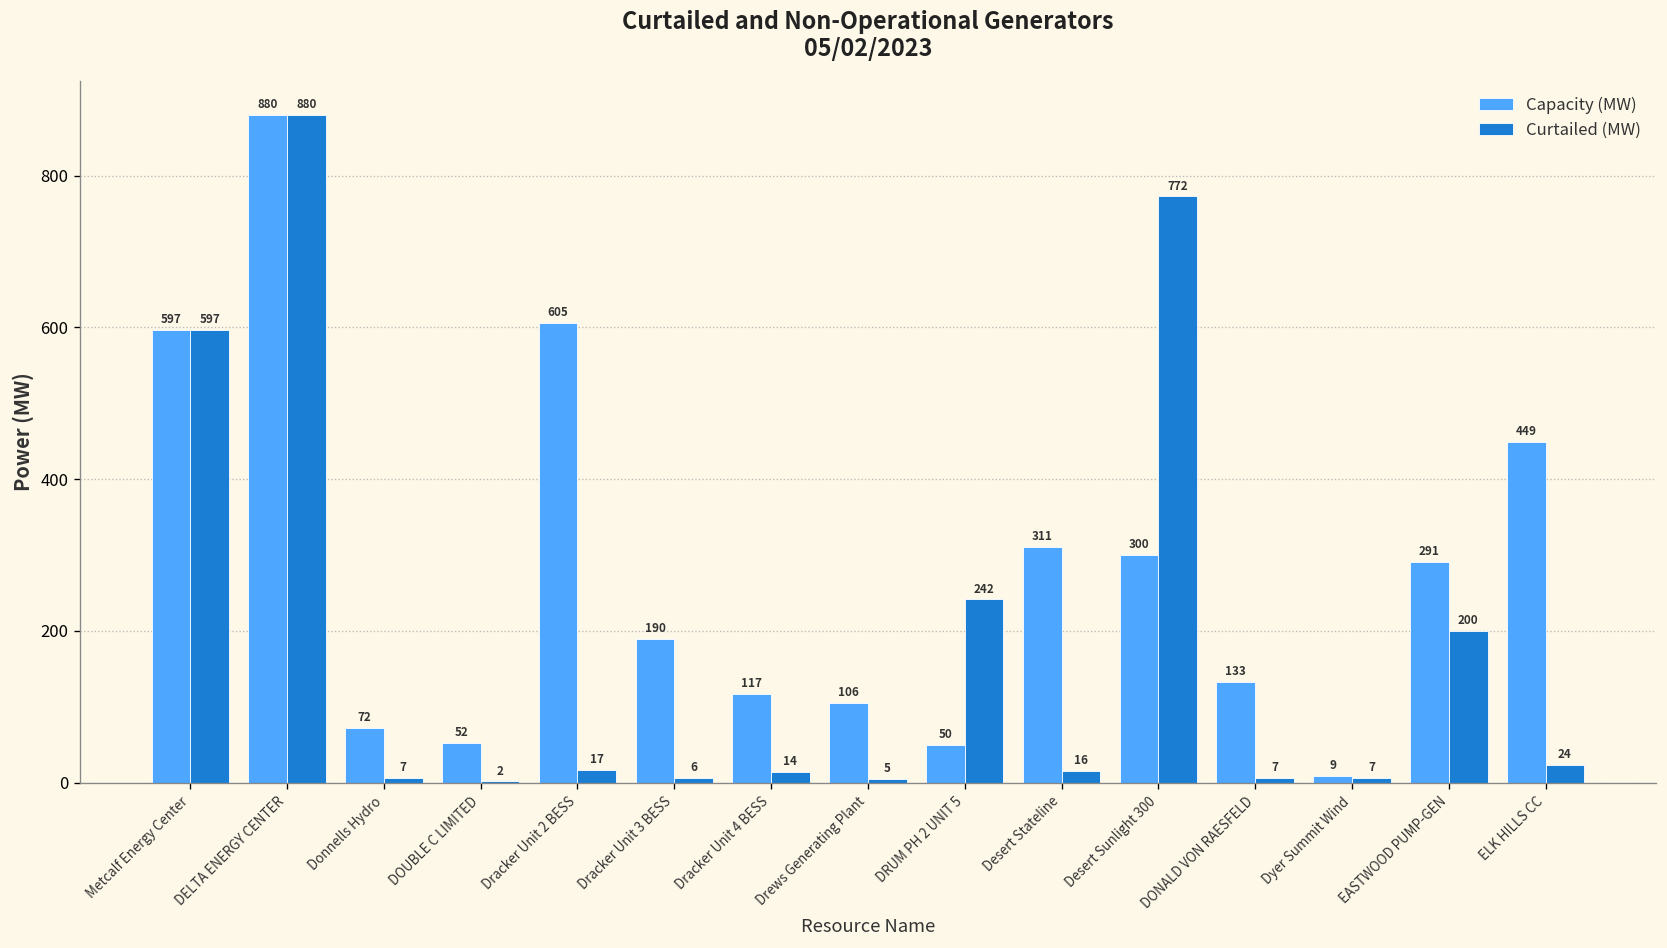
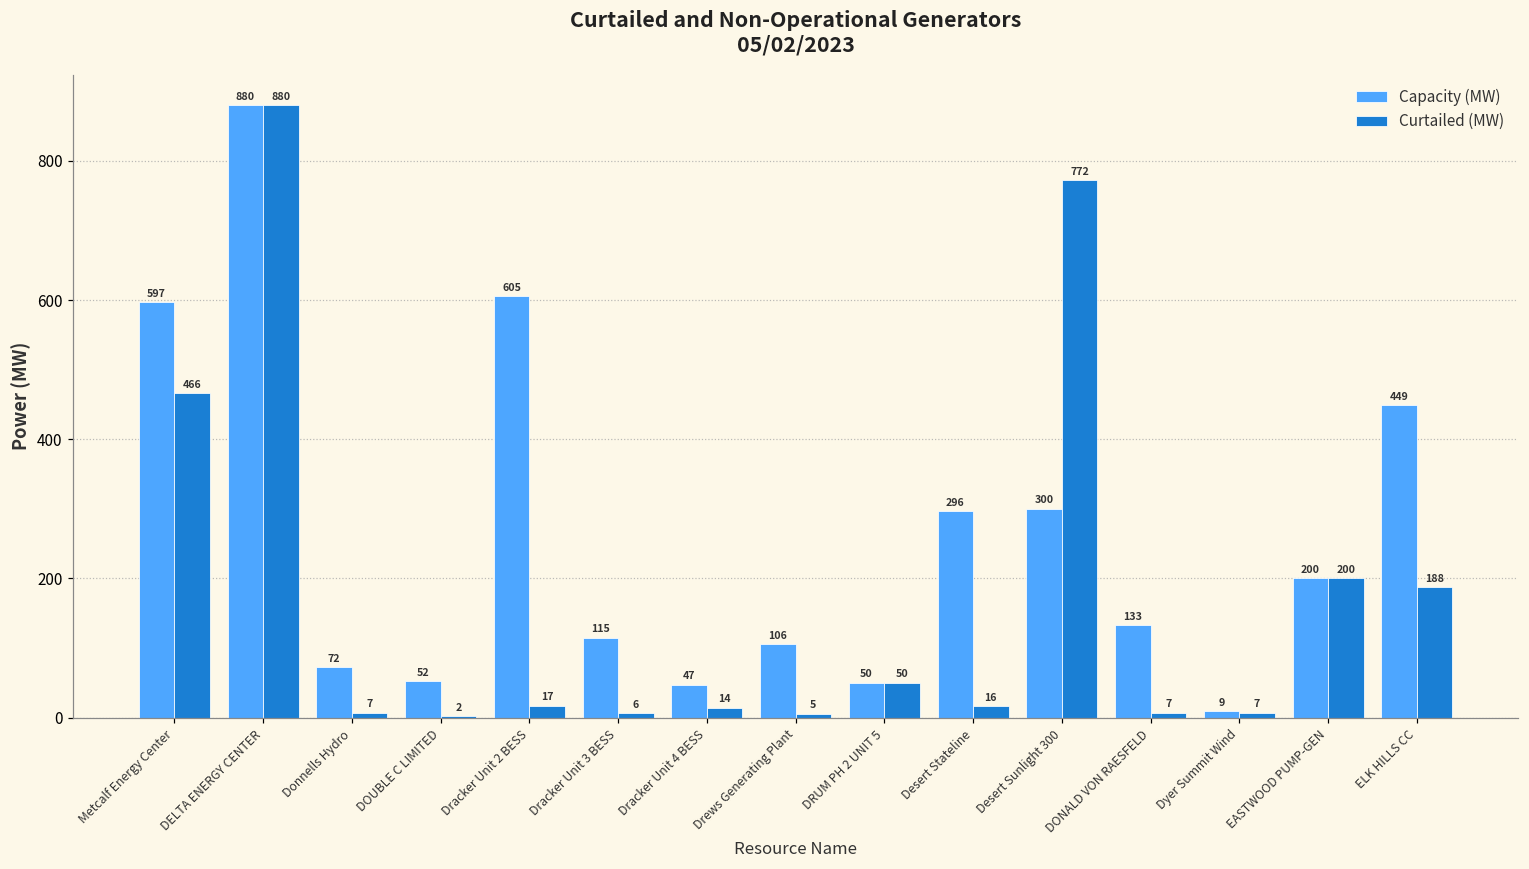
Curtailed (MW), Metcalf Energy Center: 597 -> 466
Capacity (MW), Dracker Unit 3 BESS: 190 -> 115
Capacity (MW), Dracker Unit 4 BESS: 117 -> 47
Curtailed (MW), DRUM PH 2 UNIT 5: 242 -> 50
Capacity (MW), Desert Stateline: 311 -> 296
Capacity (MW), EASTWOOD PUMP-GEN: 291 -> 200
Curtailed (MW), ELK HILLS CC: 24 -> 188
